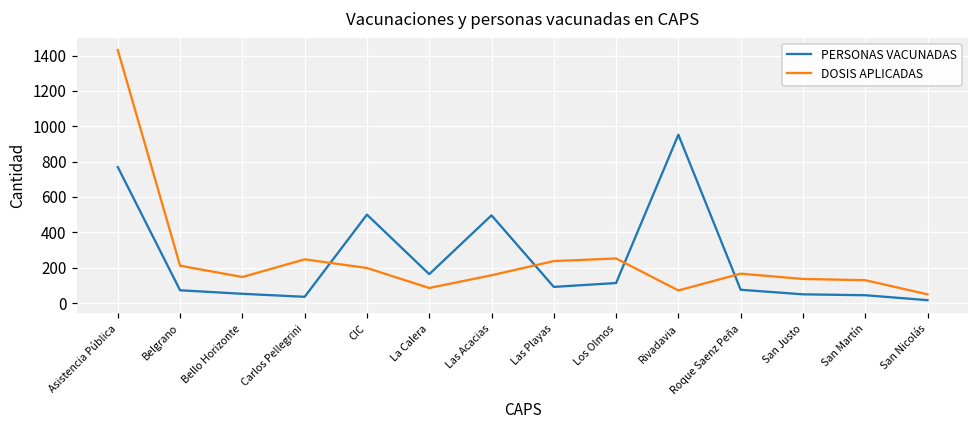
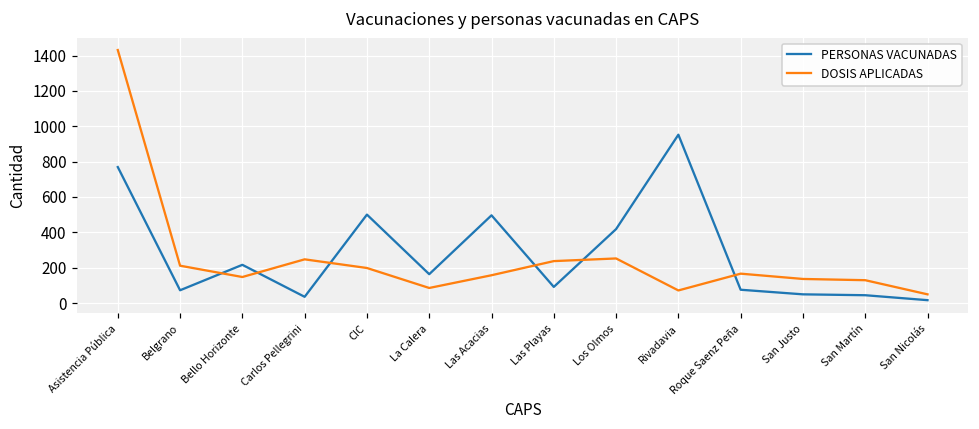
PERSONAS VACUNADAS, Bello Horizonte: 50 -> 220
PERSONAS VACUNADAS, Los Olmos: 110 -> 420
